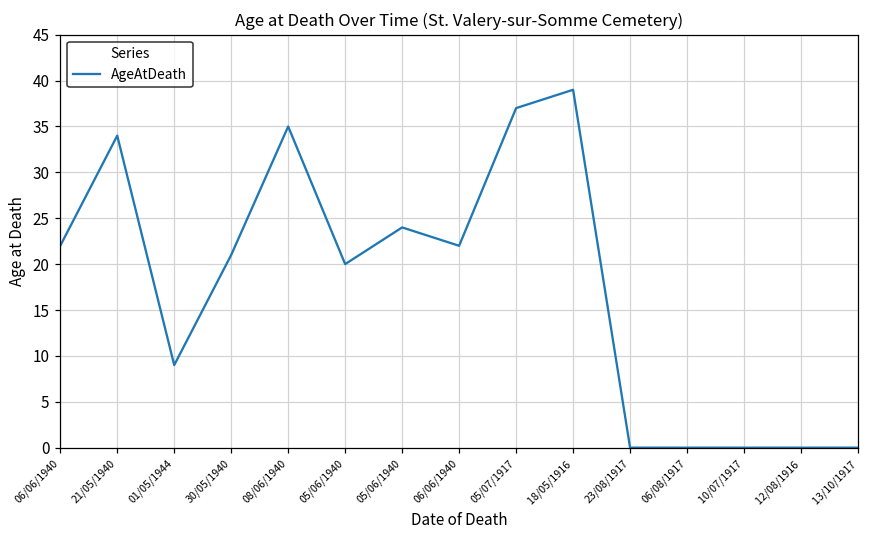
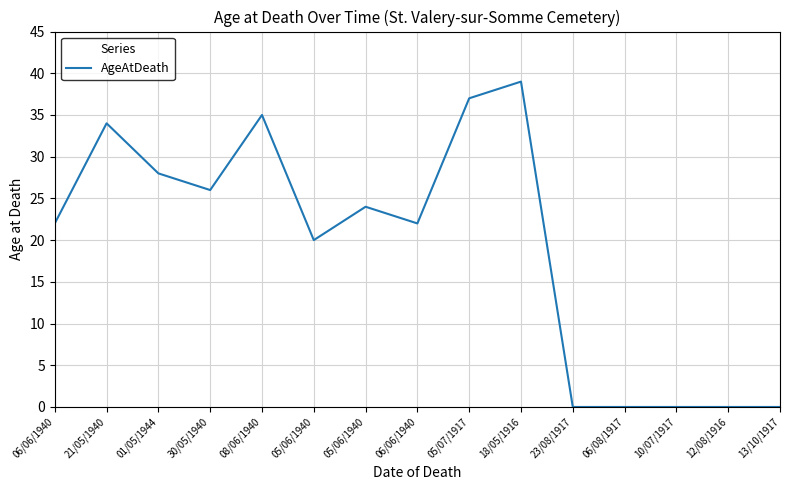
01/05/1944: 9 -> 28
30/05/1940: 21 -> 26
